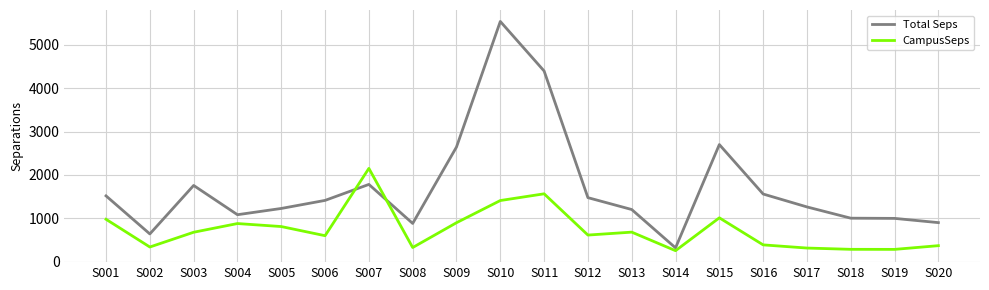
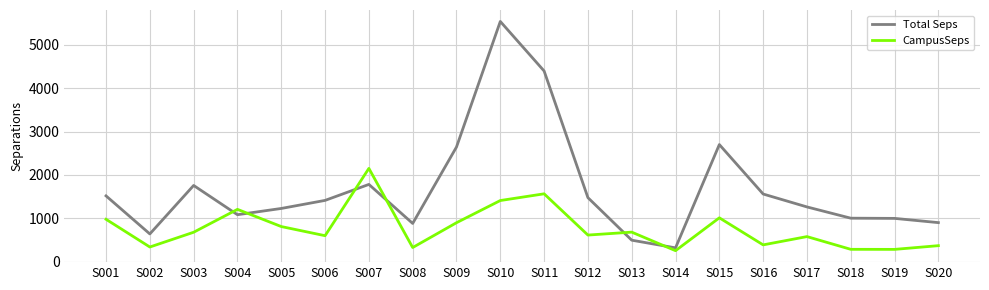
CampusSeps, S004: 900 -> 1200
Total Seps, S013: 1200 -> 500
CampusSeps, S017: 300 -> 600
